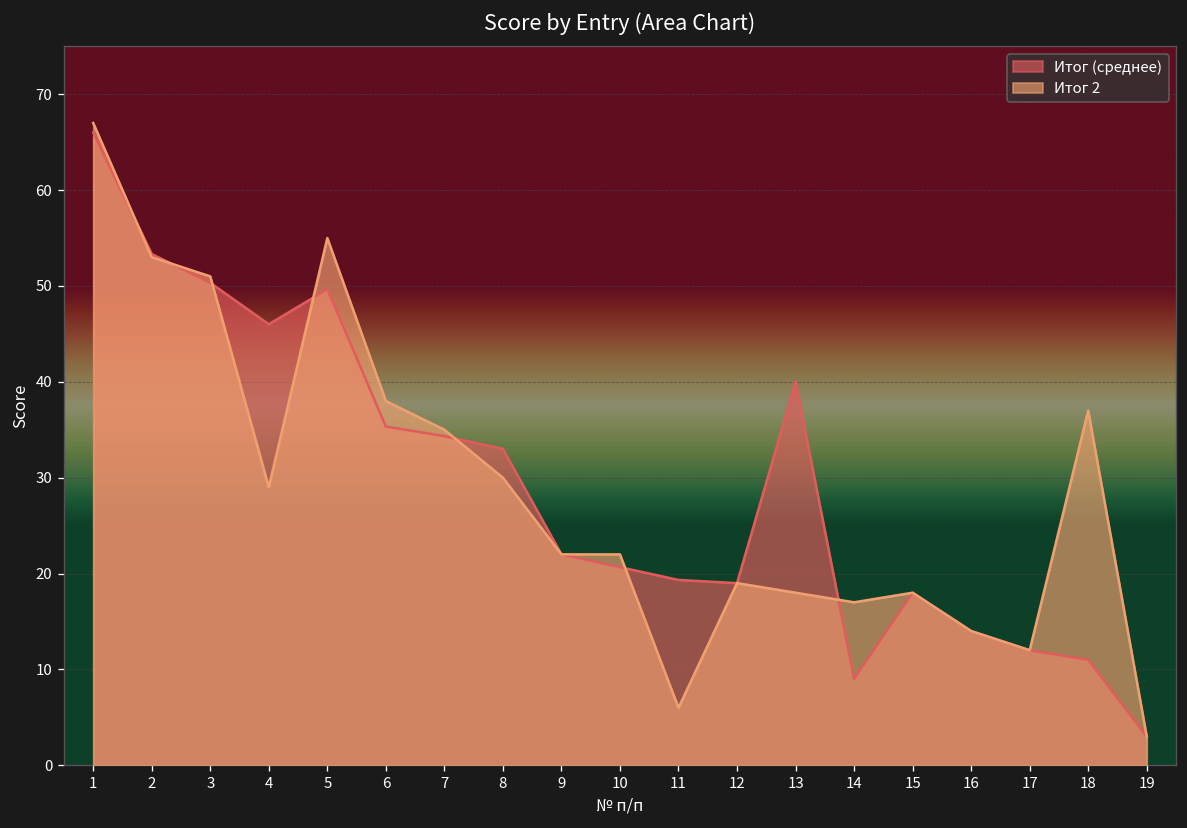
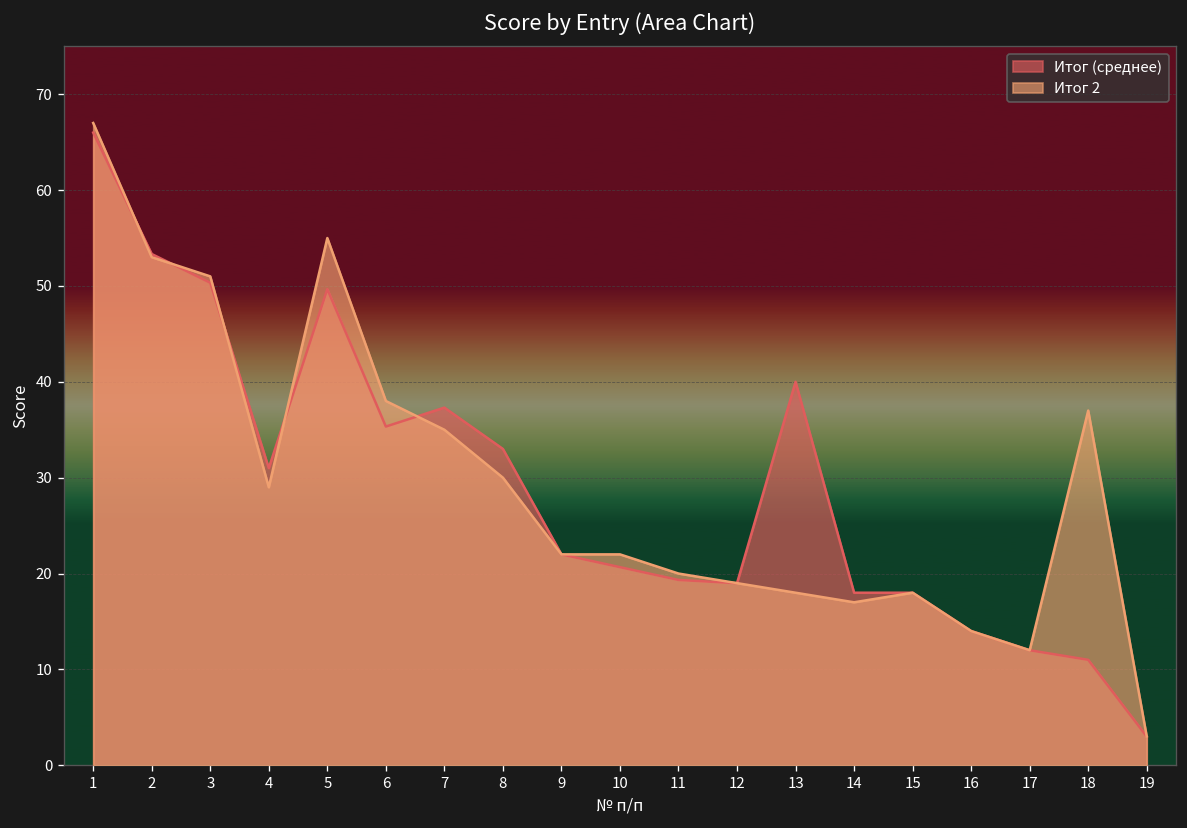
Итог (среднее), 4: 46 -> 31
Итог (среднее), 7: 34 -> 37
Итог 2, 11: 6 -> 20
Итог (среднее), 14: 9 -> 18
